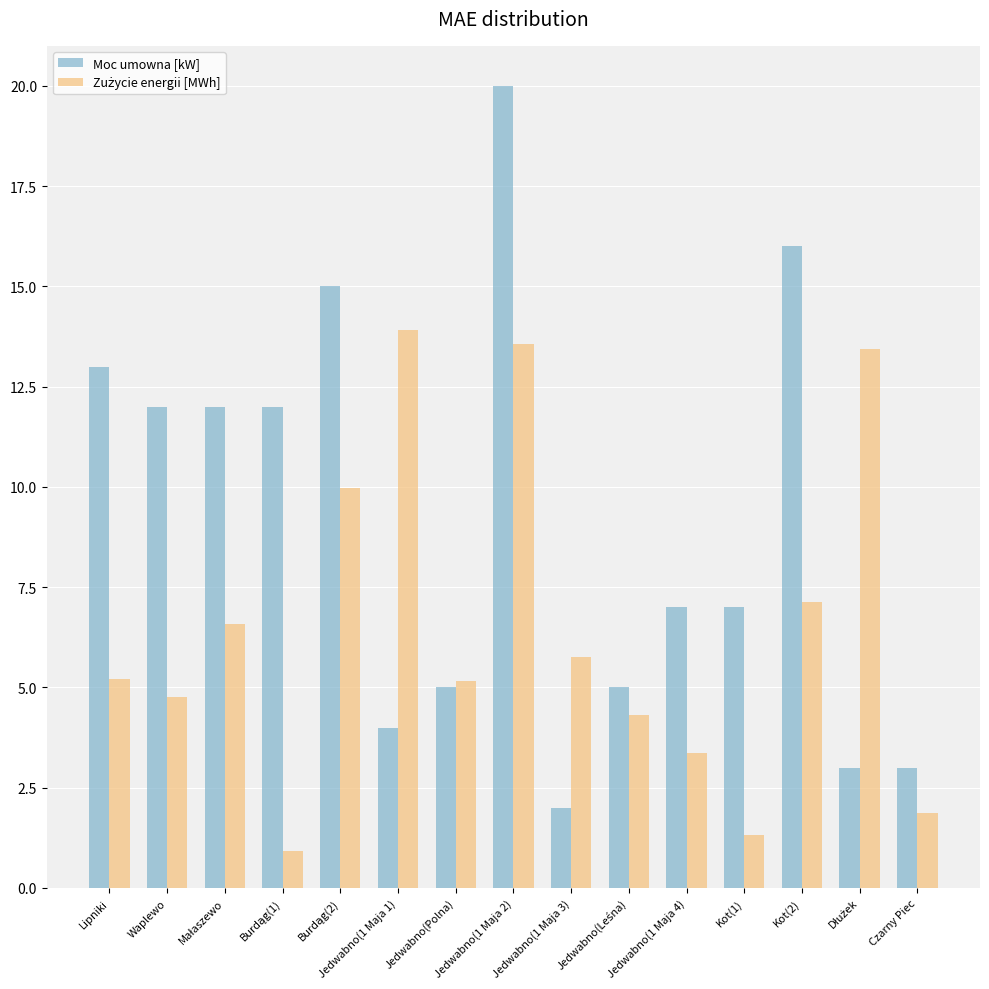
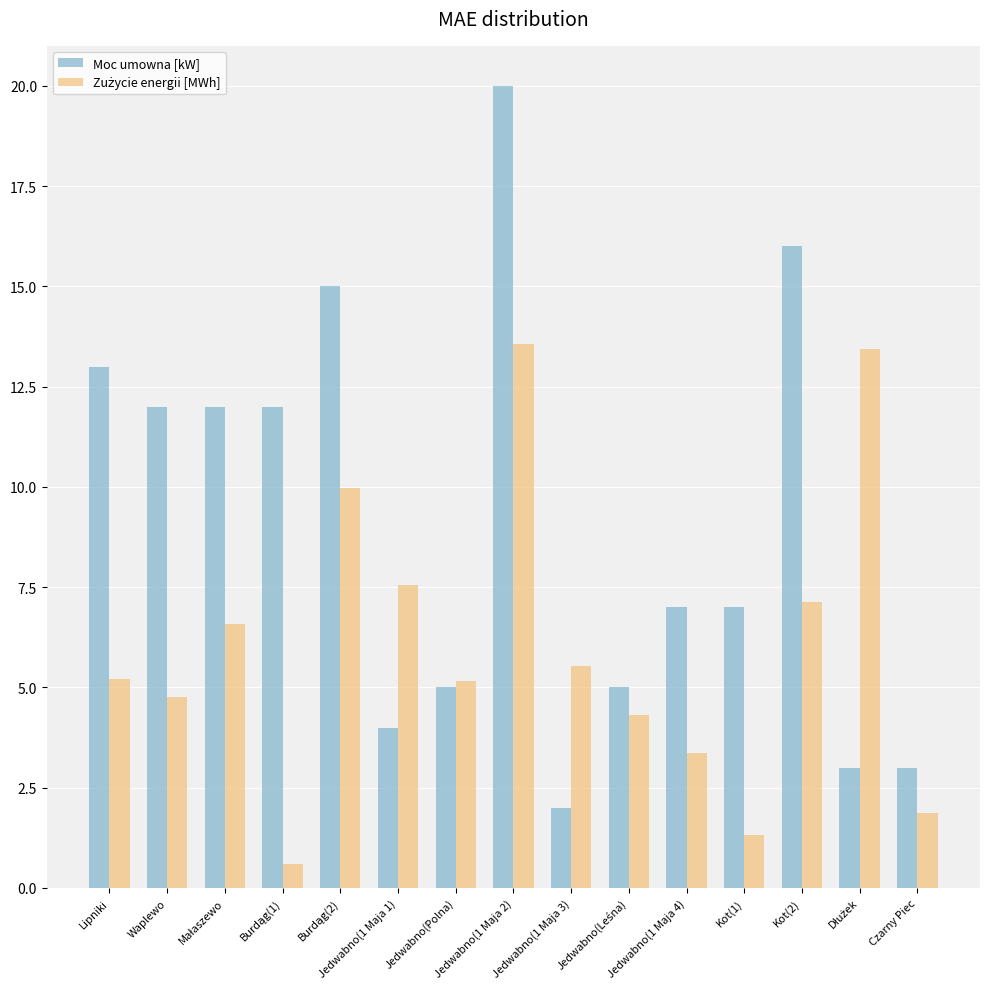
Zużycie energii [MWh], Burdąg(1): 0.9 -> 0.6
Zużycie energii [MWh], Jedwabno(1 Maja 1): 13.9 -> 7.5
Zużycie energii [MWh], Jedwabno(1 Maja 3): 5.8 -> 5.5
